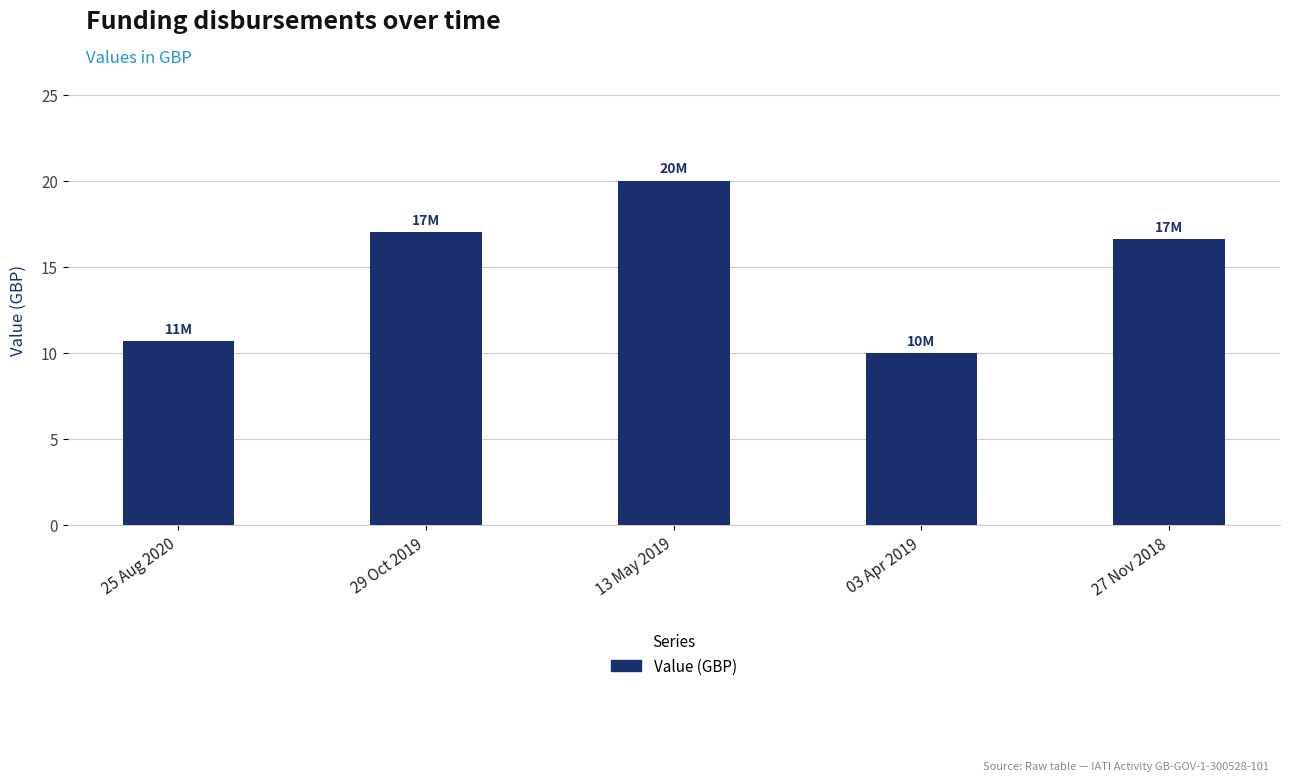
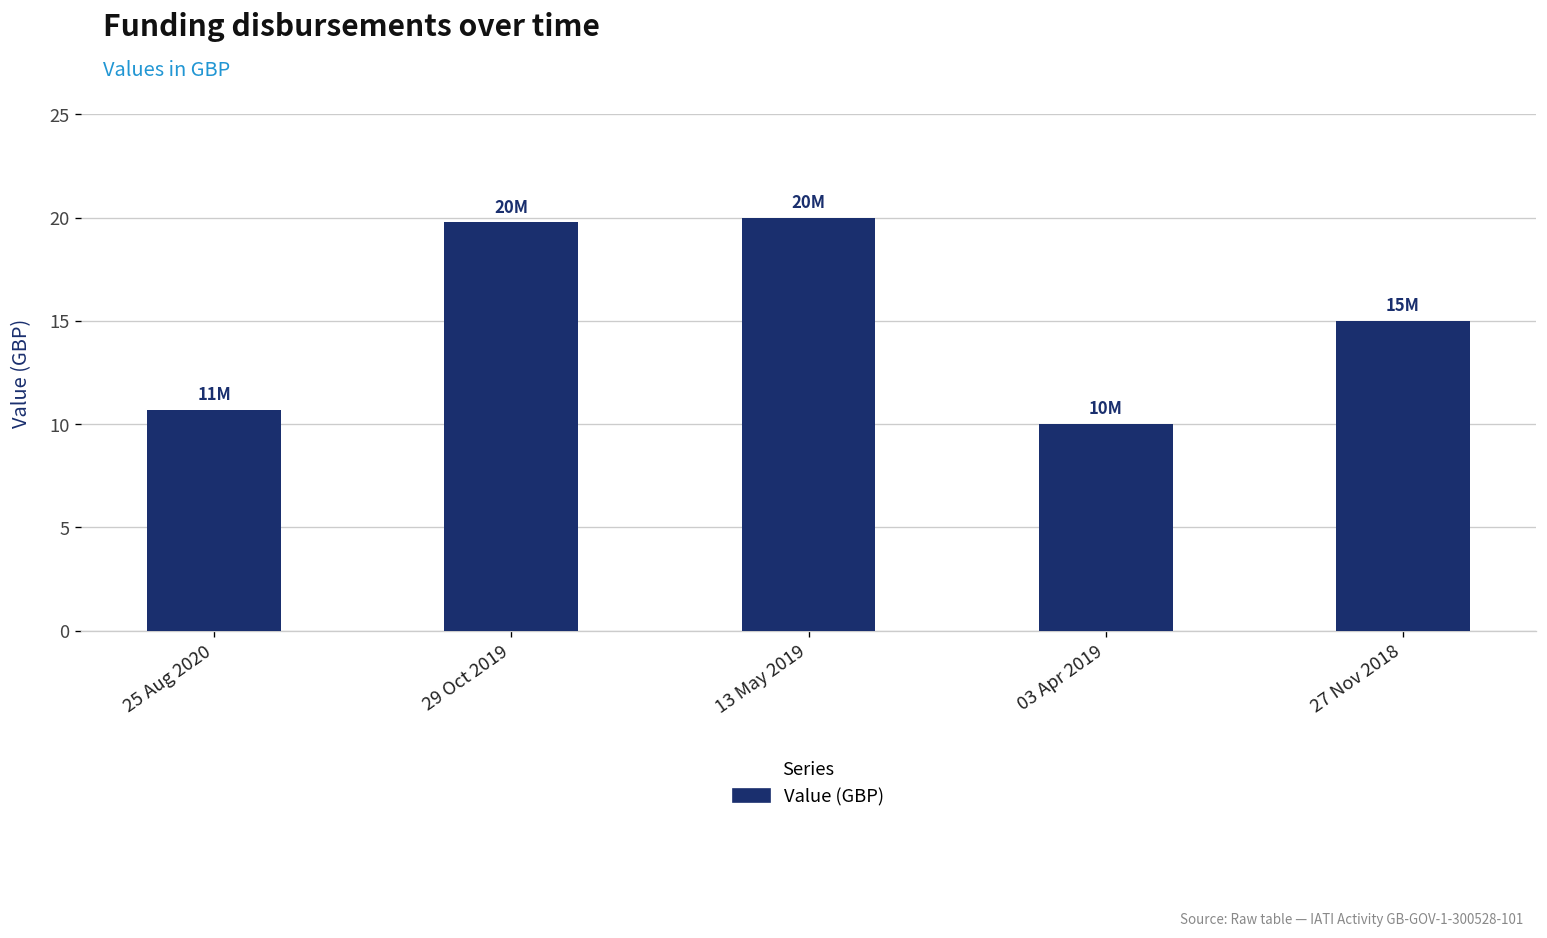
29 Oct 2019: 17M -> 20M
27 Nov 2018: 17M -> 15M
